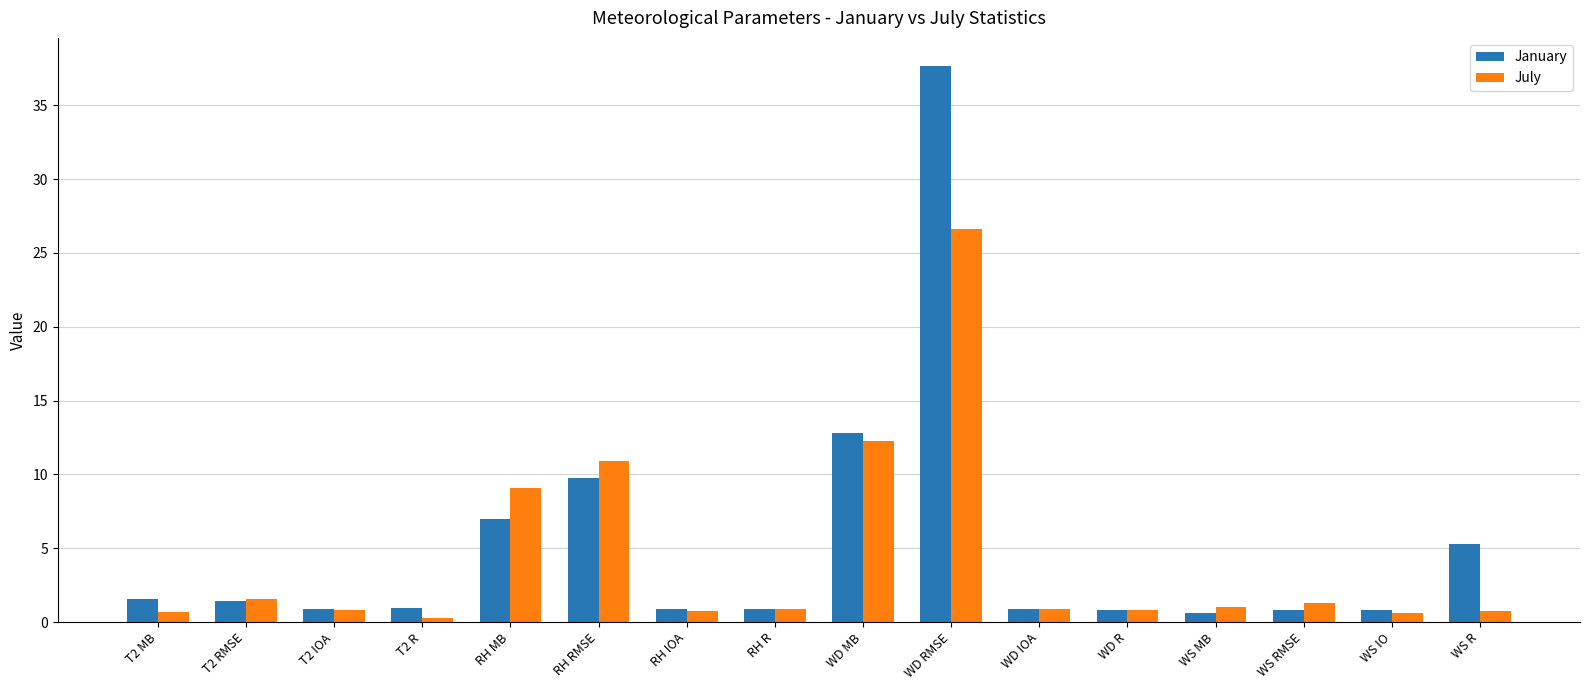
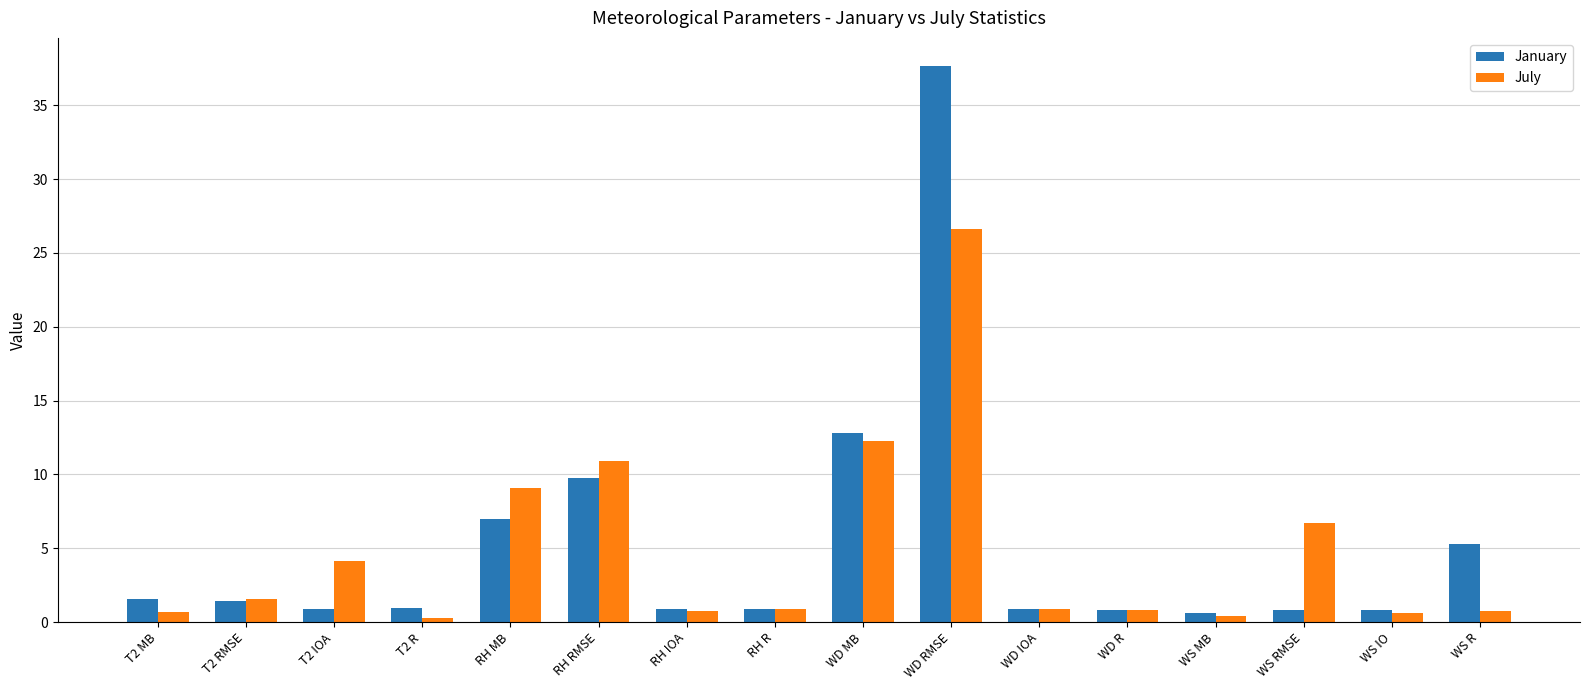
July, T2 IOA: 0.9 -> 4.2
July, WS MB: 1.0 -> 0.4
July, WS RMSE: 1.3 -> 6.7
